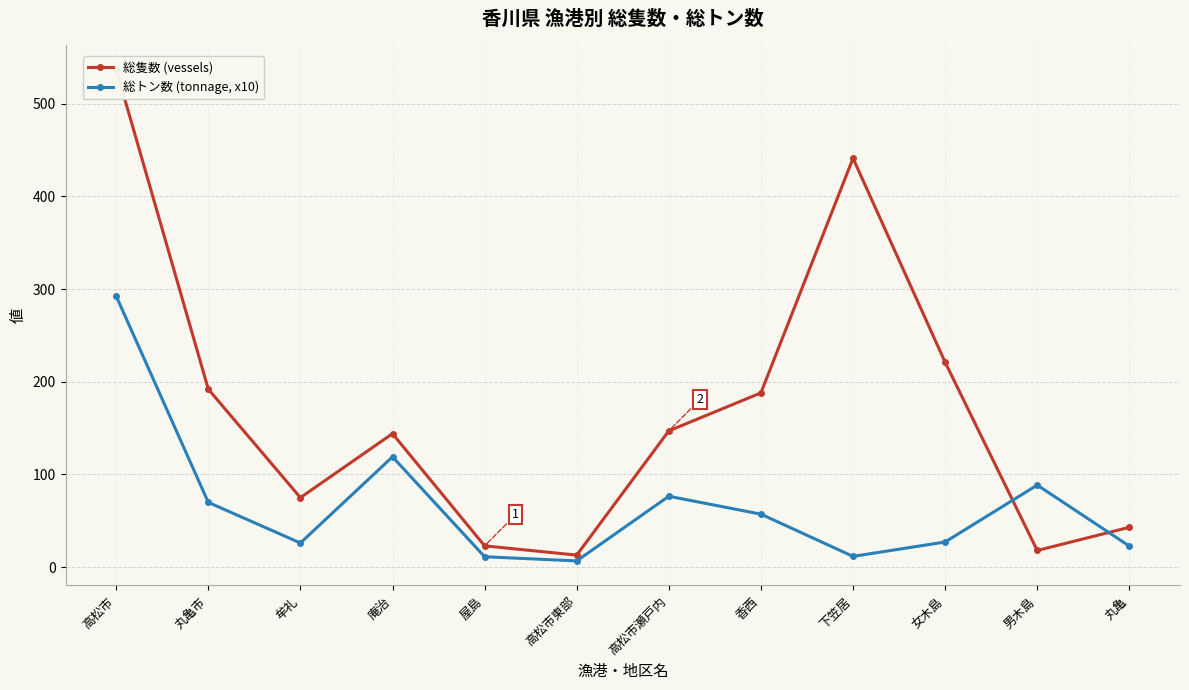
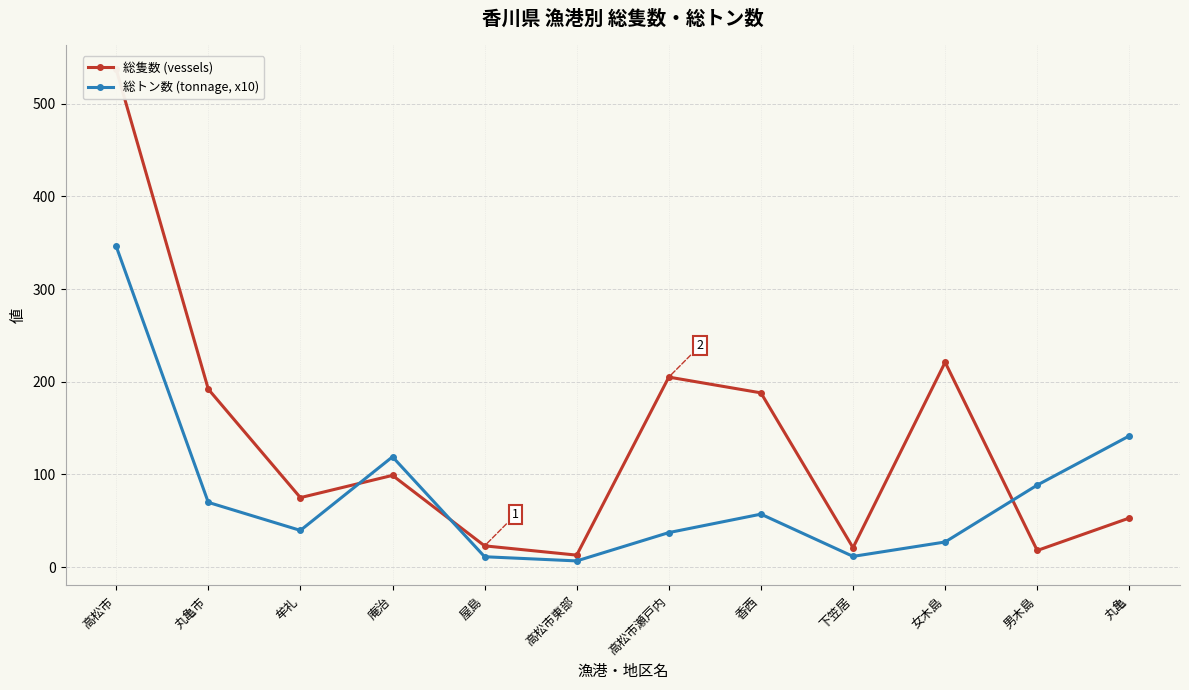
総トン数 (tonnage, x10), 高松市: 290 -> 350
総トン数 (tonnage, x10), 牟礼: 30 -> 40
総隻数 (vessels), 庵治: 140 -> 100
総隻数 (vessels), 高松市瀬戸内: 150 -> 210
総トン数 (tonnage, x10), 高松市瀬戸内: 80 -> 40
総隻数 (vessels), 下笠居: 440 -> 20
総隻数 (vessels), 丸亀: 40 -> 50
総トン数 (tonnage, x10), 丸亀: 20 -> 140
